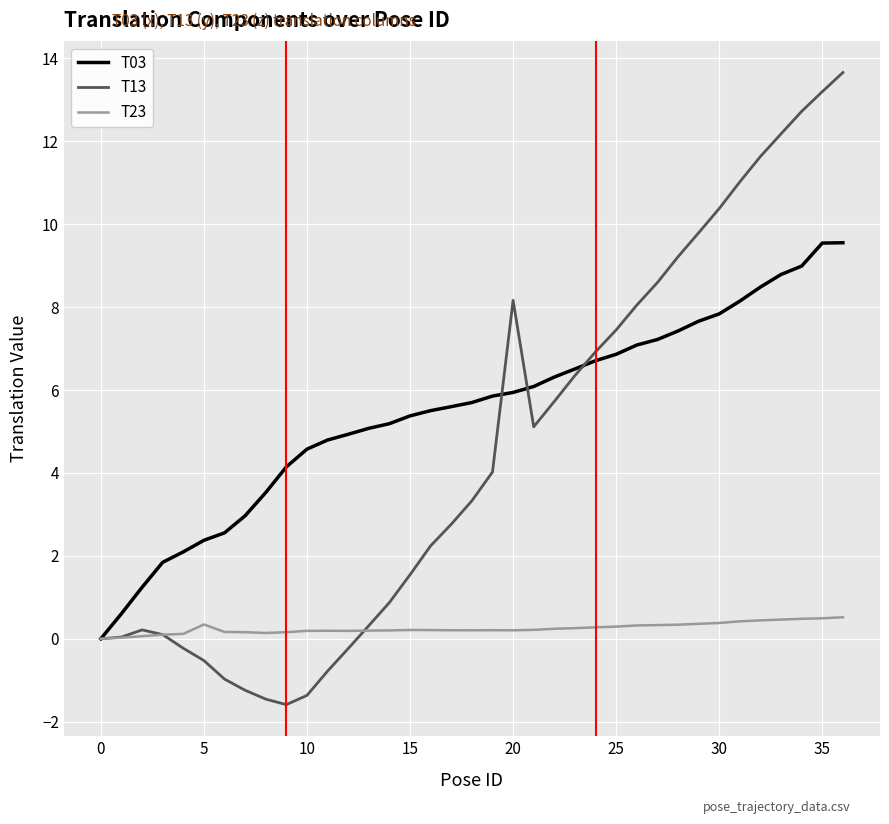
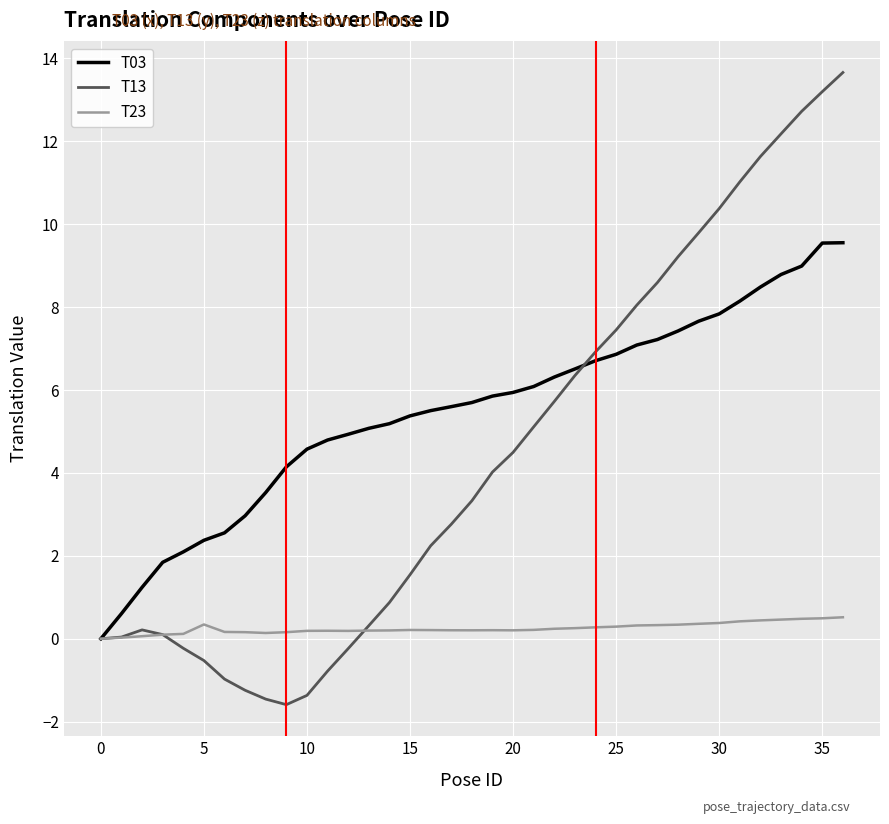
T13, 20: 8.2 -> 4.5
